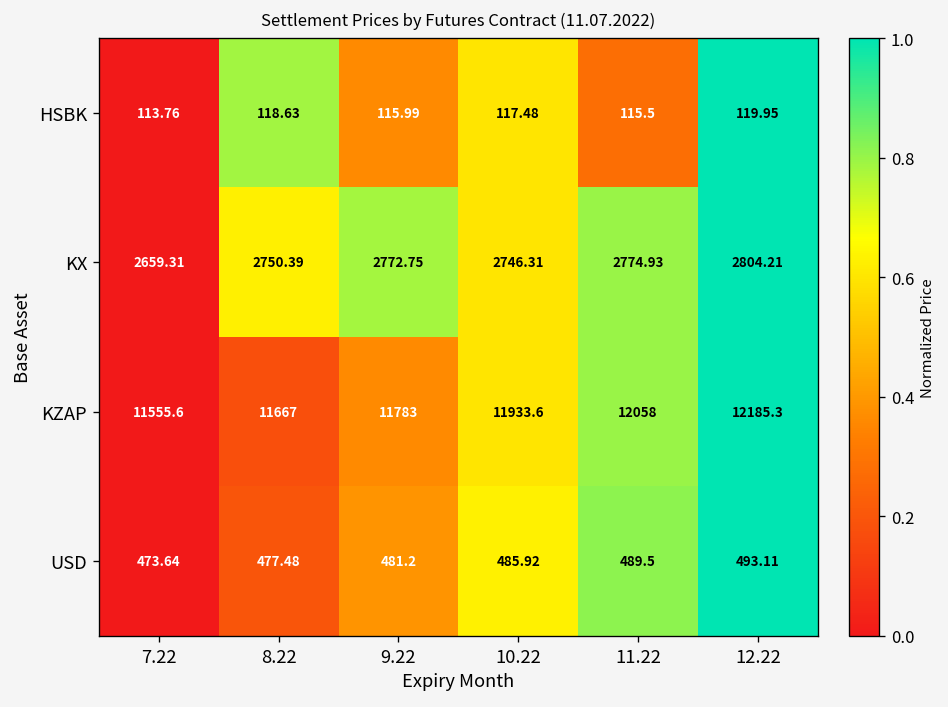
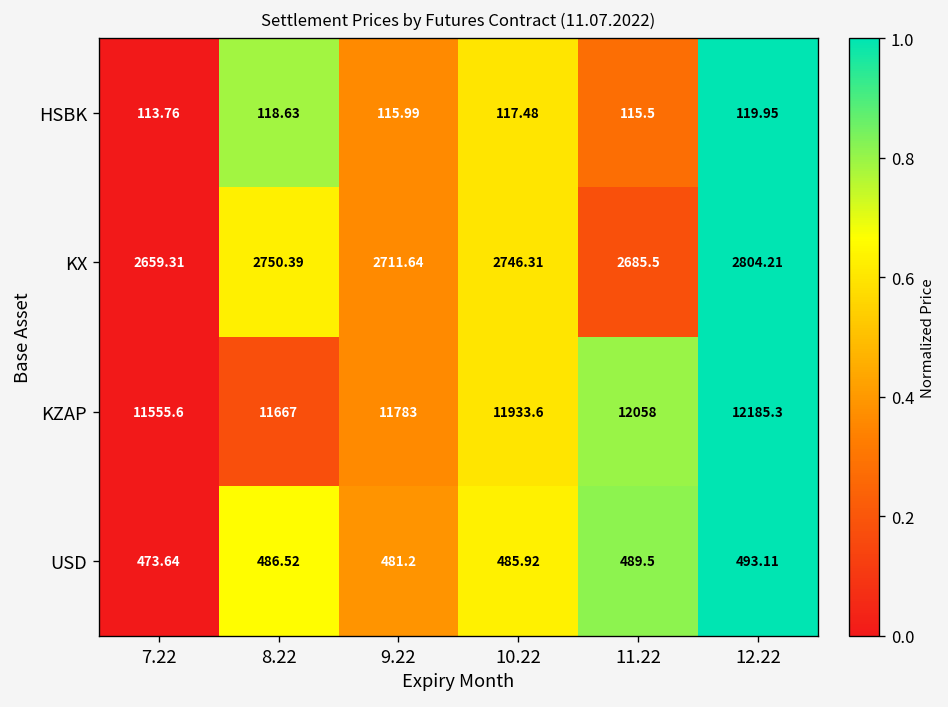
KX, 9.22: 2772.75 -> 2711.64
KX, 11.22: 2774.93 -> 2685.5
USD, 8.22: 477.48 -> 486.52
